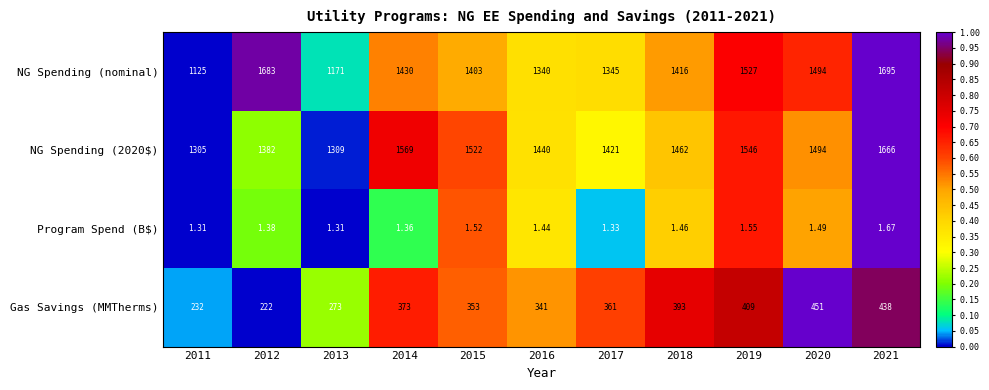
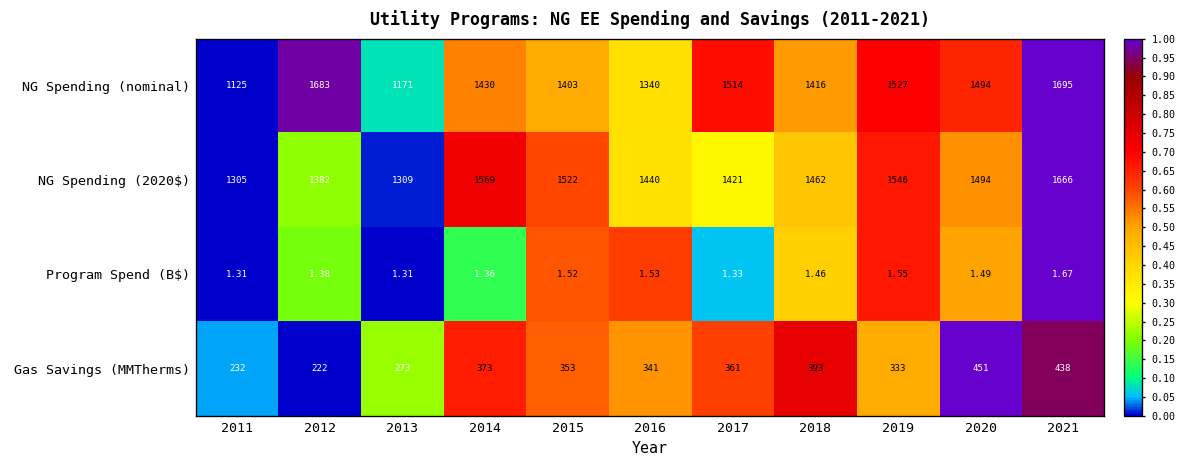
NG Spending (nominal), 2017: 1345 -> 1514
Program Spend (B$), 2016: 1.44 -> 1.53
Gas Savings (MMTherms), 2019: 409 -> 333
